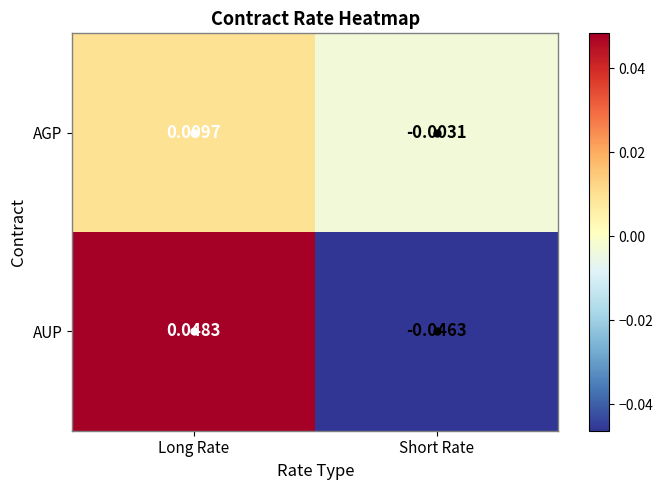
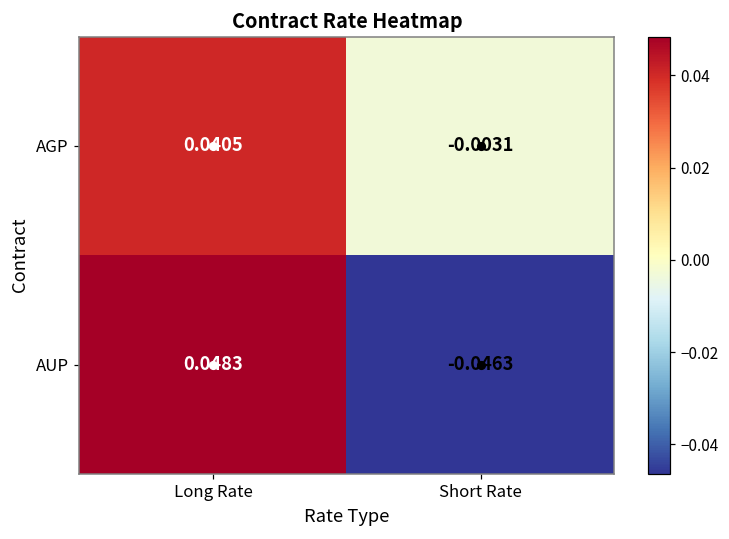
AGP, Long Rate: 0.0097 -> 0.0405
